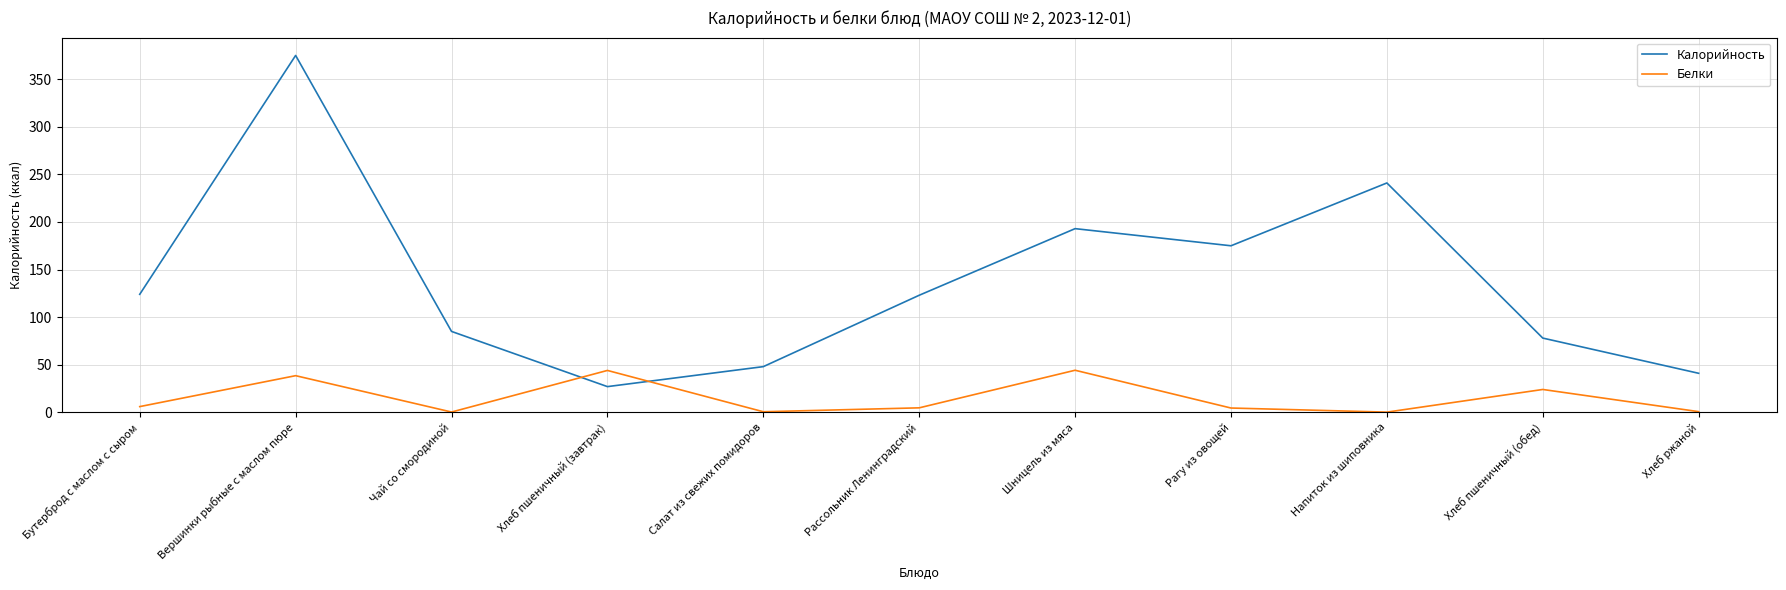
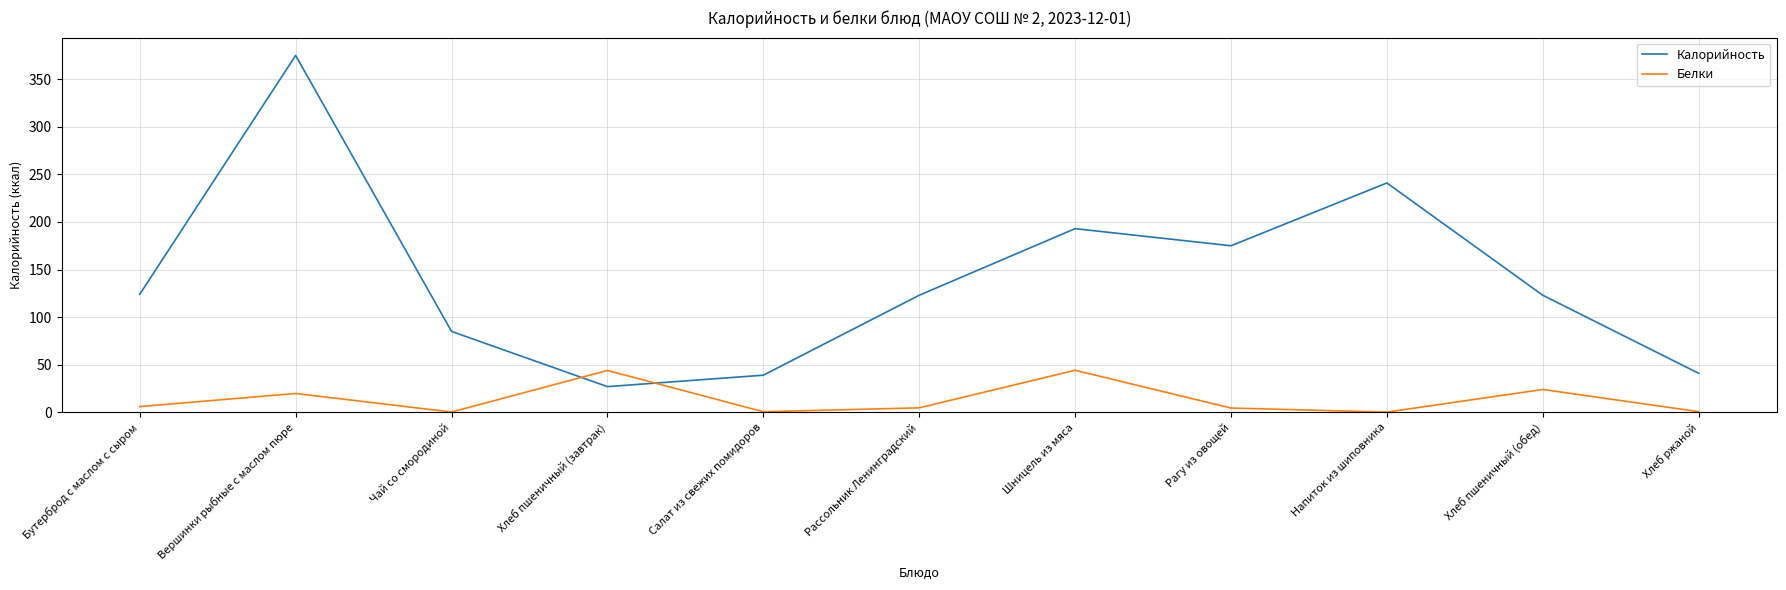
Белки, Вершинки рыбные с маслом пюре: 40 -> 20
Калорийность, Салат из свежих помидоров: 50 -> 40
Калорийность, Хлеб пшеничный (обед): 80 -> 120
